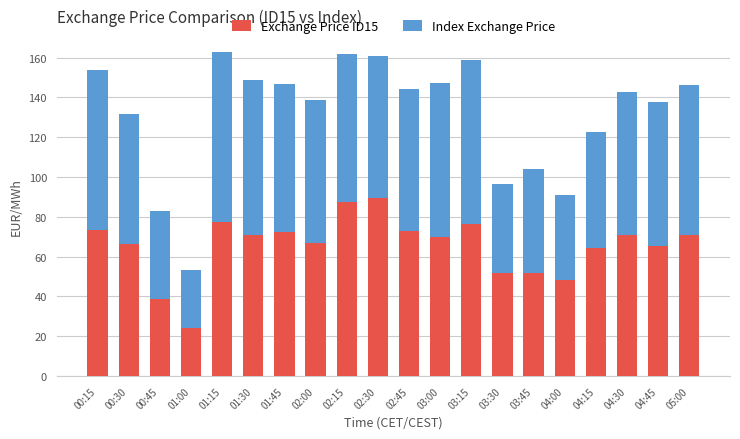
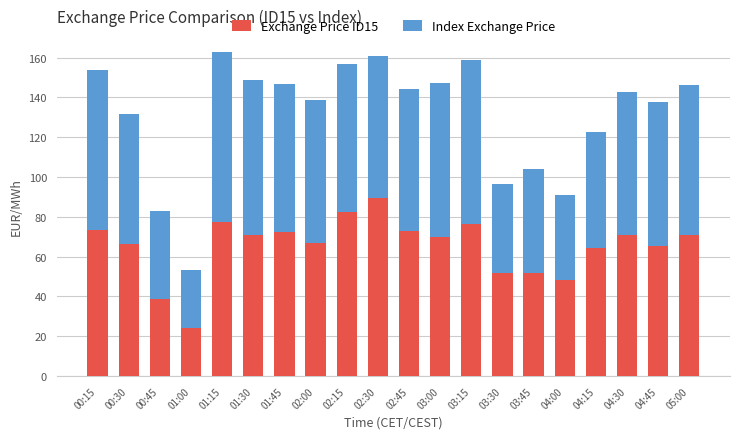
Exchange Price ID15, 02:15: 87 -> 83
